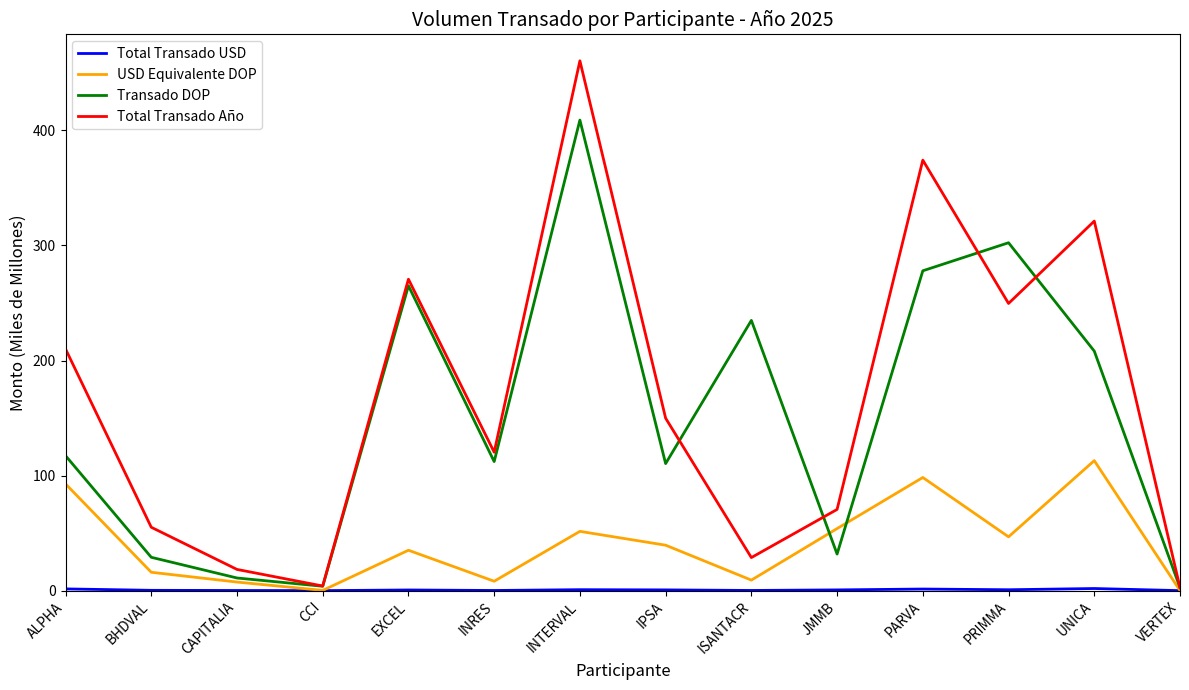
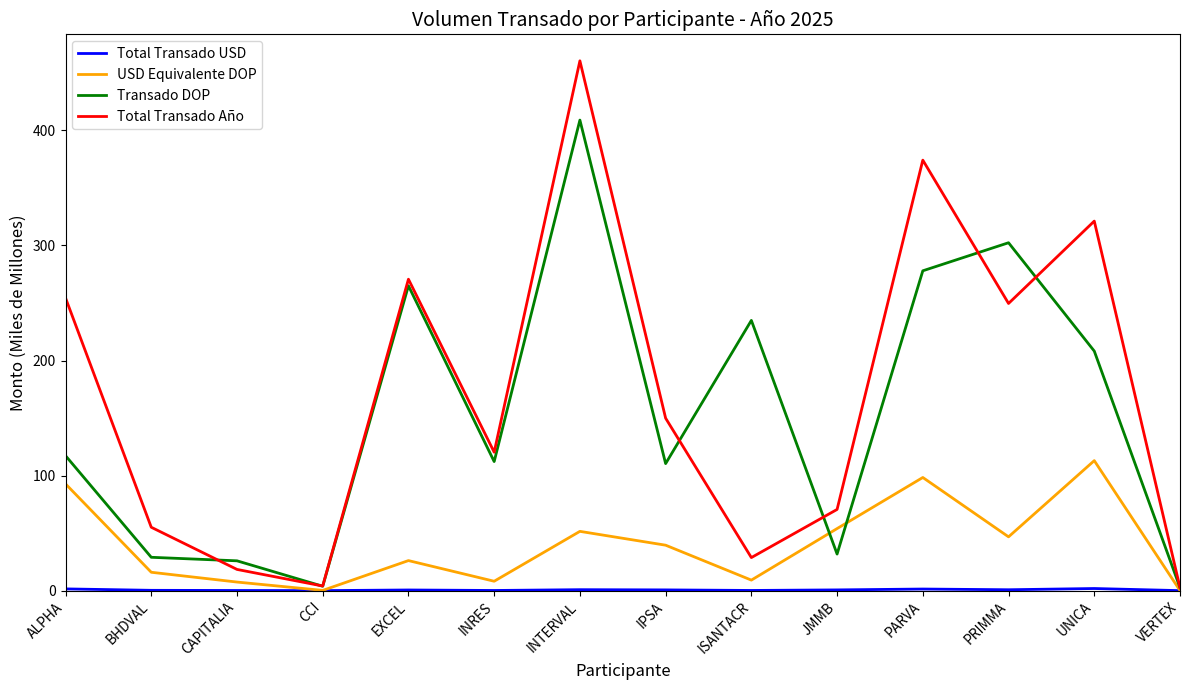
Total Transado Año, ALPHA: 210 -> 254
Transado DOP, CAPITALIA: 11 -> 26
USD Equivalente DOP, EXCEL: 35 -> 26
